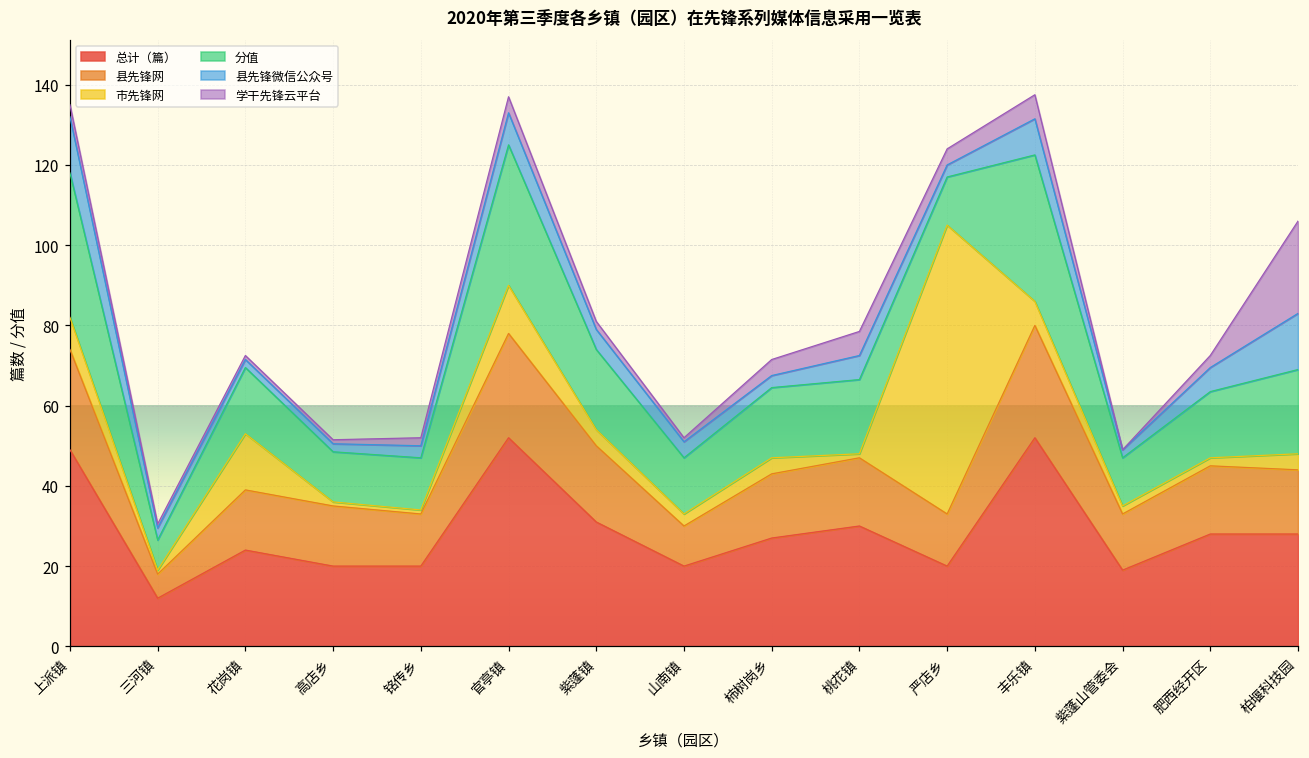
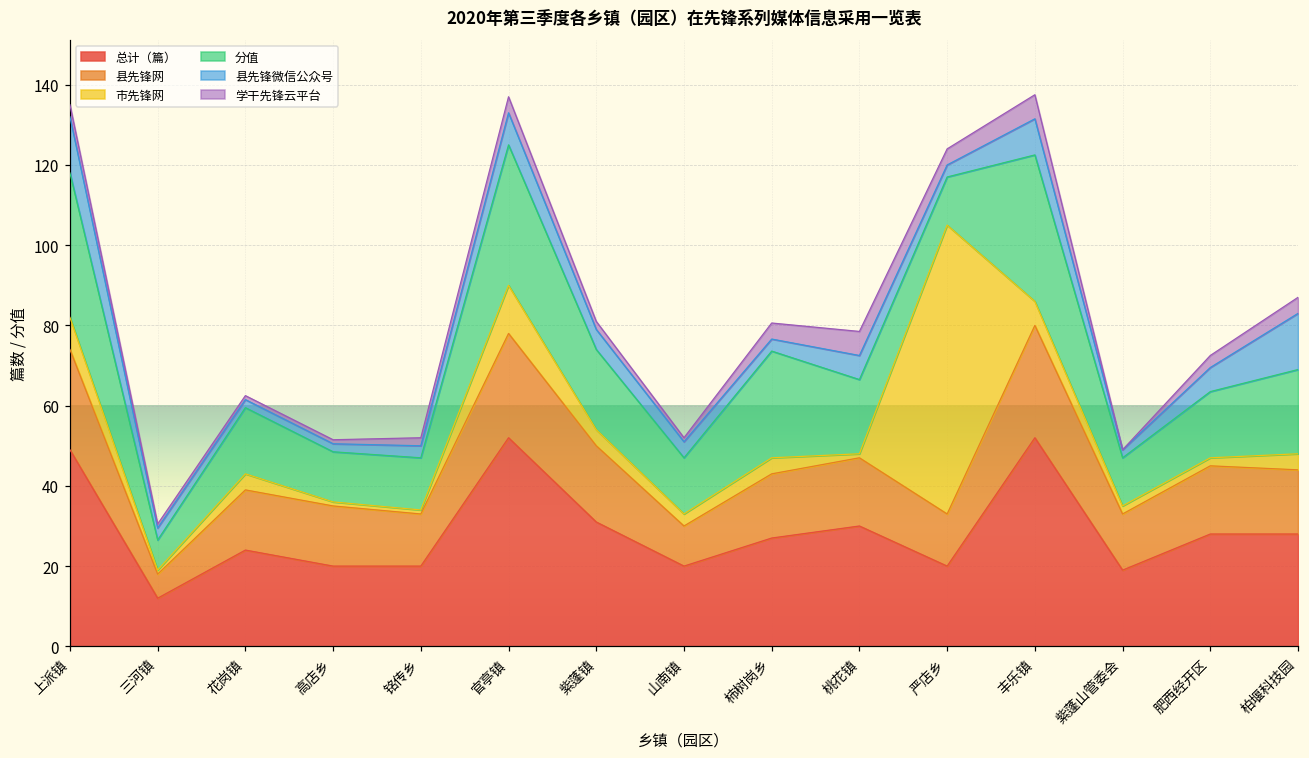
市先锋网, 花岗镇: 14 -> 4
分值, 柿树岗乡: 18 -> 27
学干先锋云平台, 柏堰科技园: 23 -> 4
